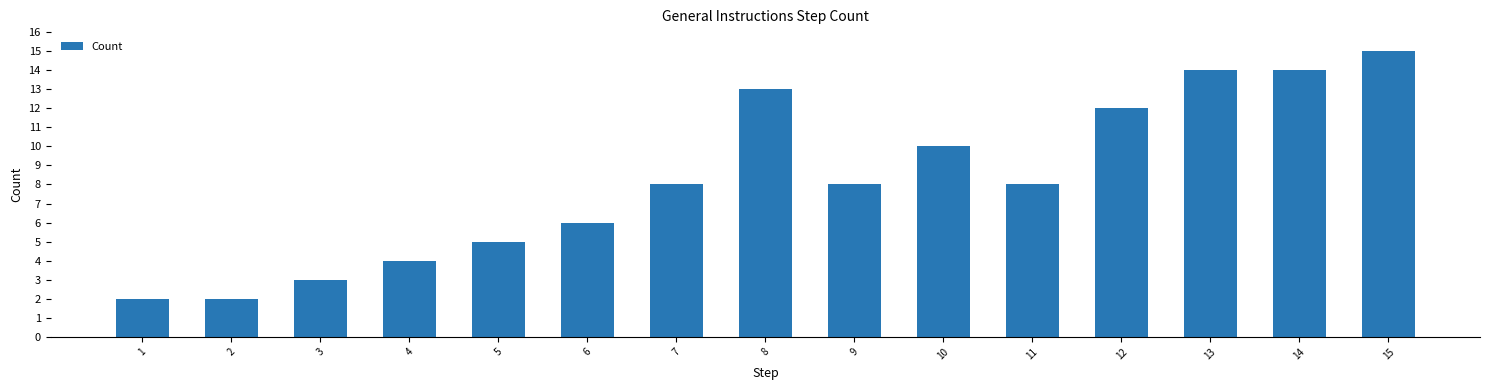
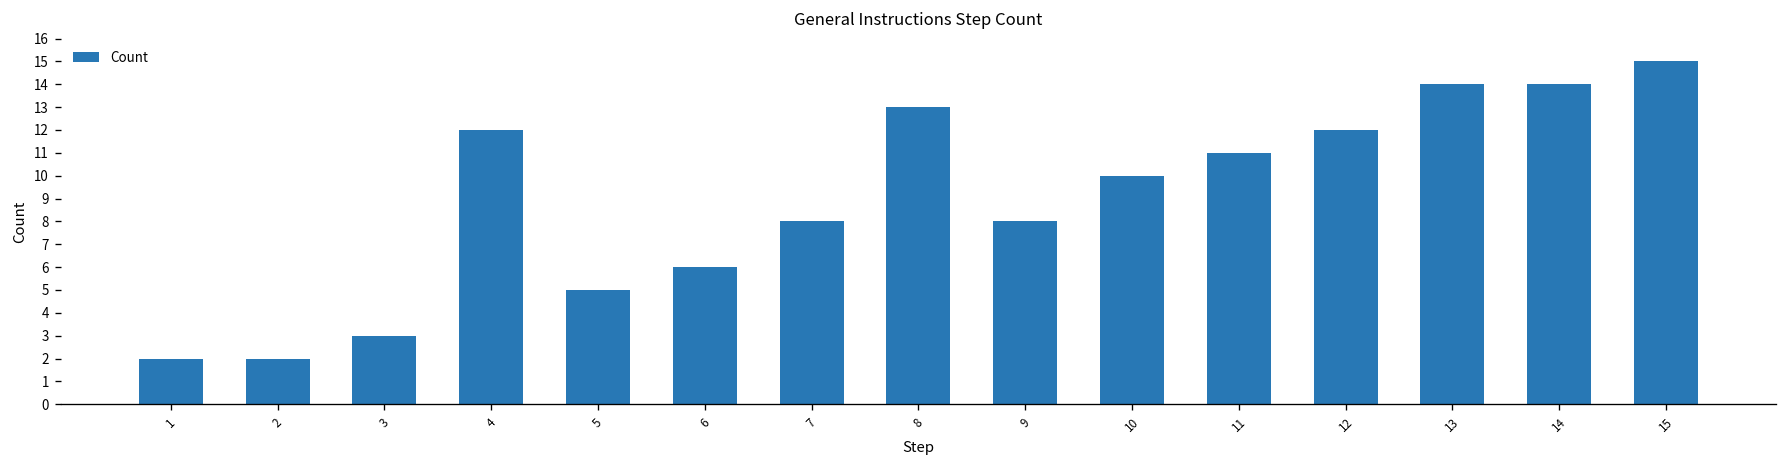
4: 4 -> 12
11: 8 -> 11
